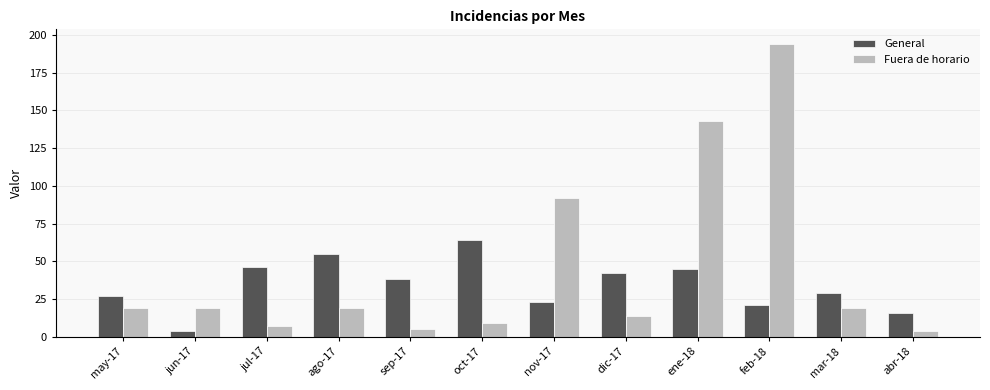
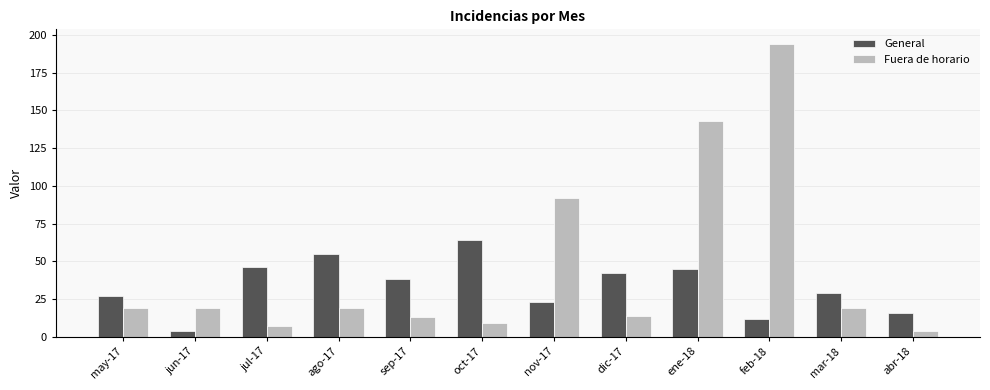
Fuera de horario, sep-17: 5 -> 13
General, feb-18: 21 -> 12
